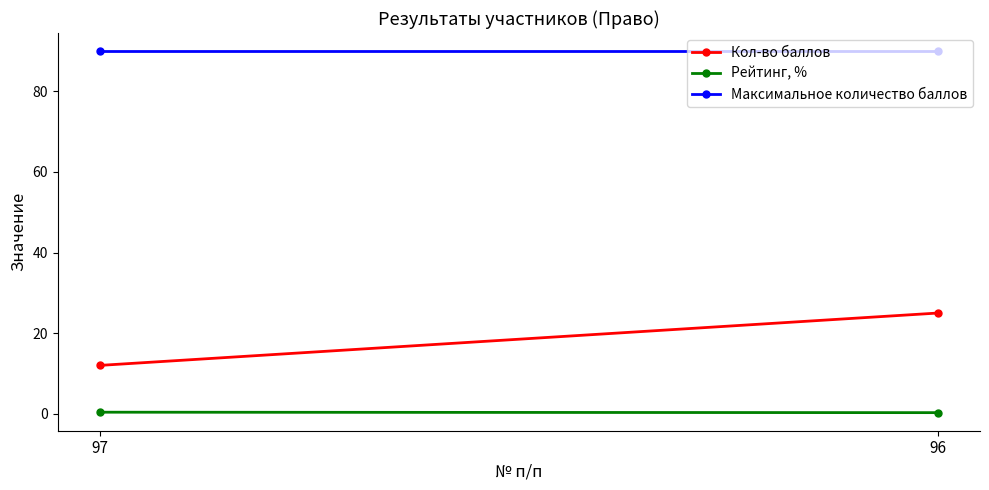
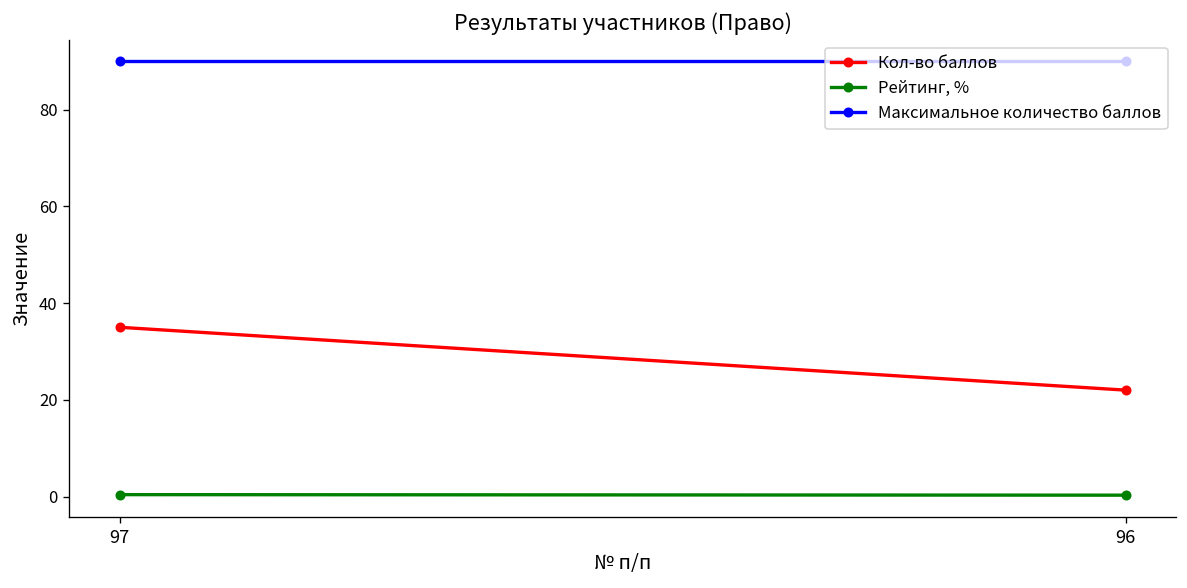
Кол-во баллов, 97: 12 -> 35
Кол-во баллов, 96: 25 -> 22
